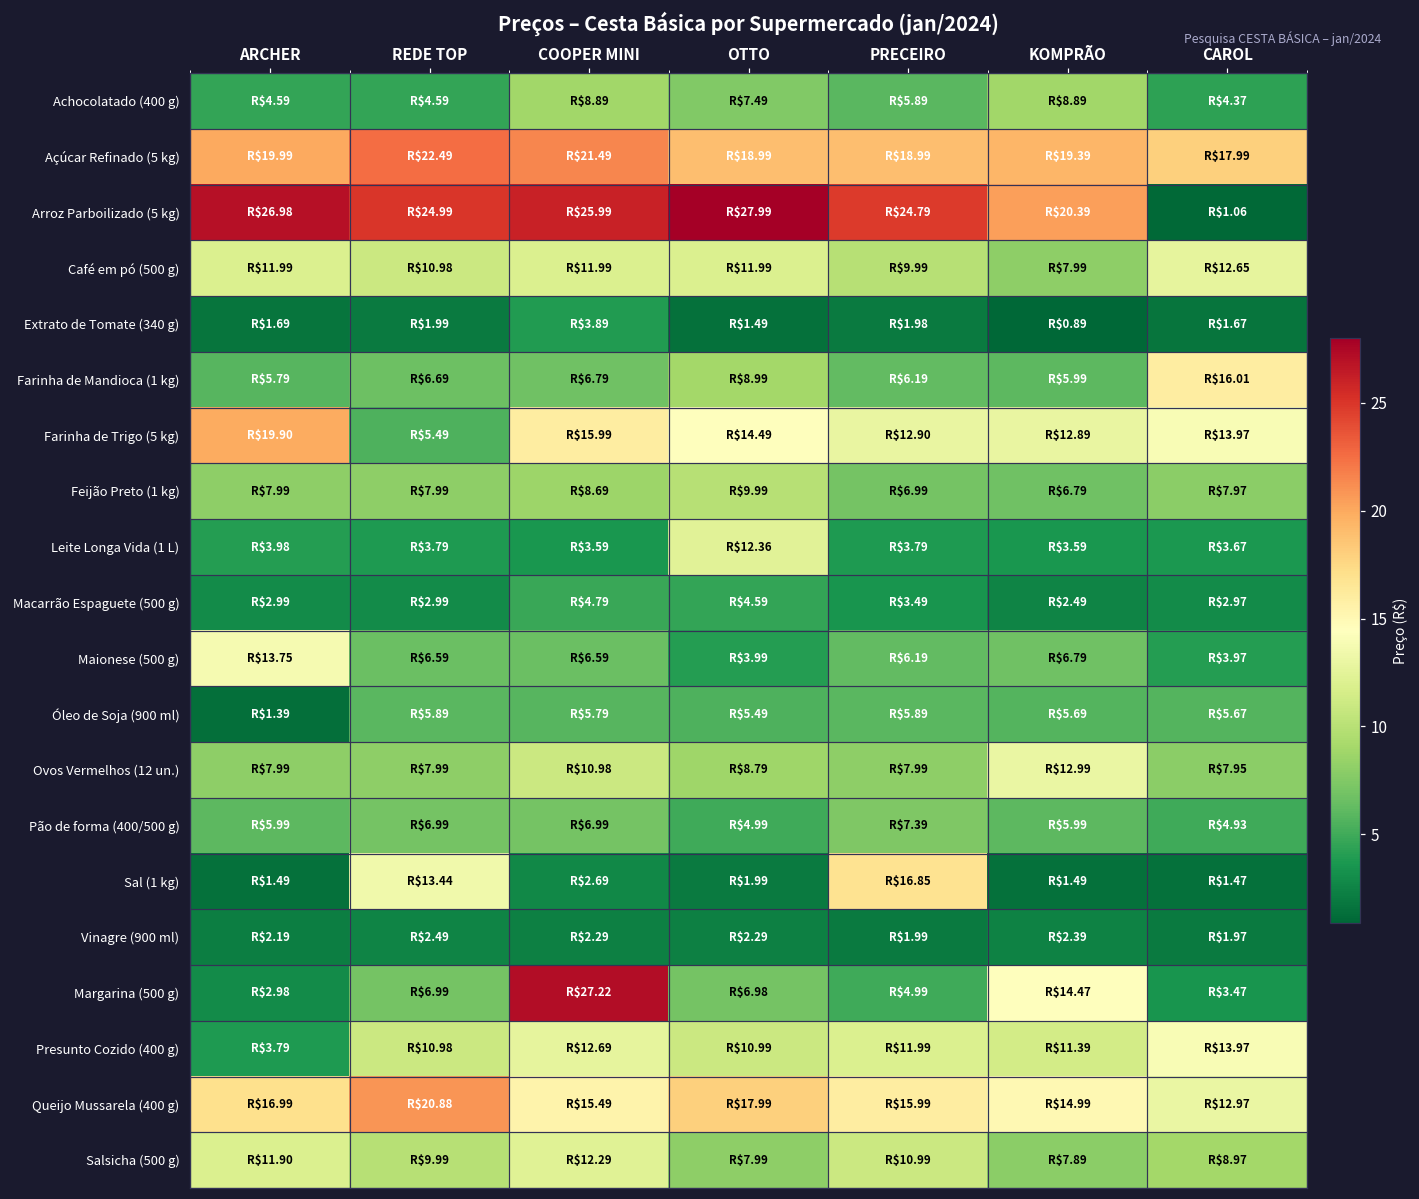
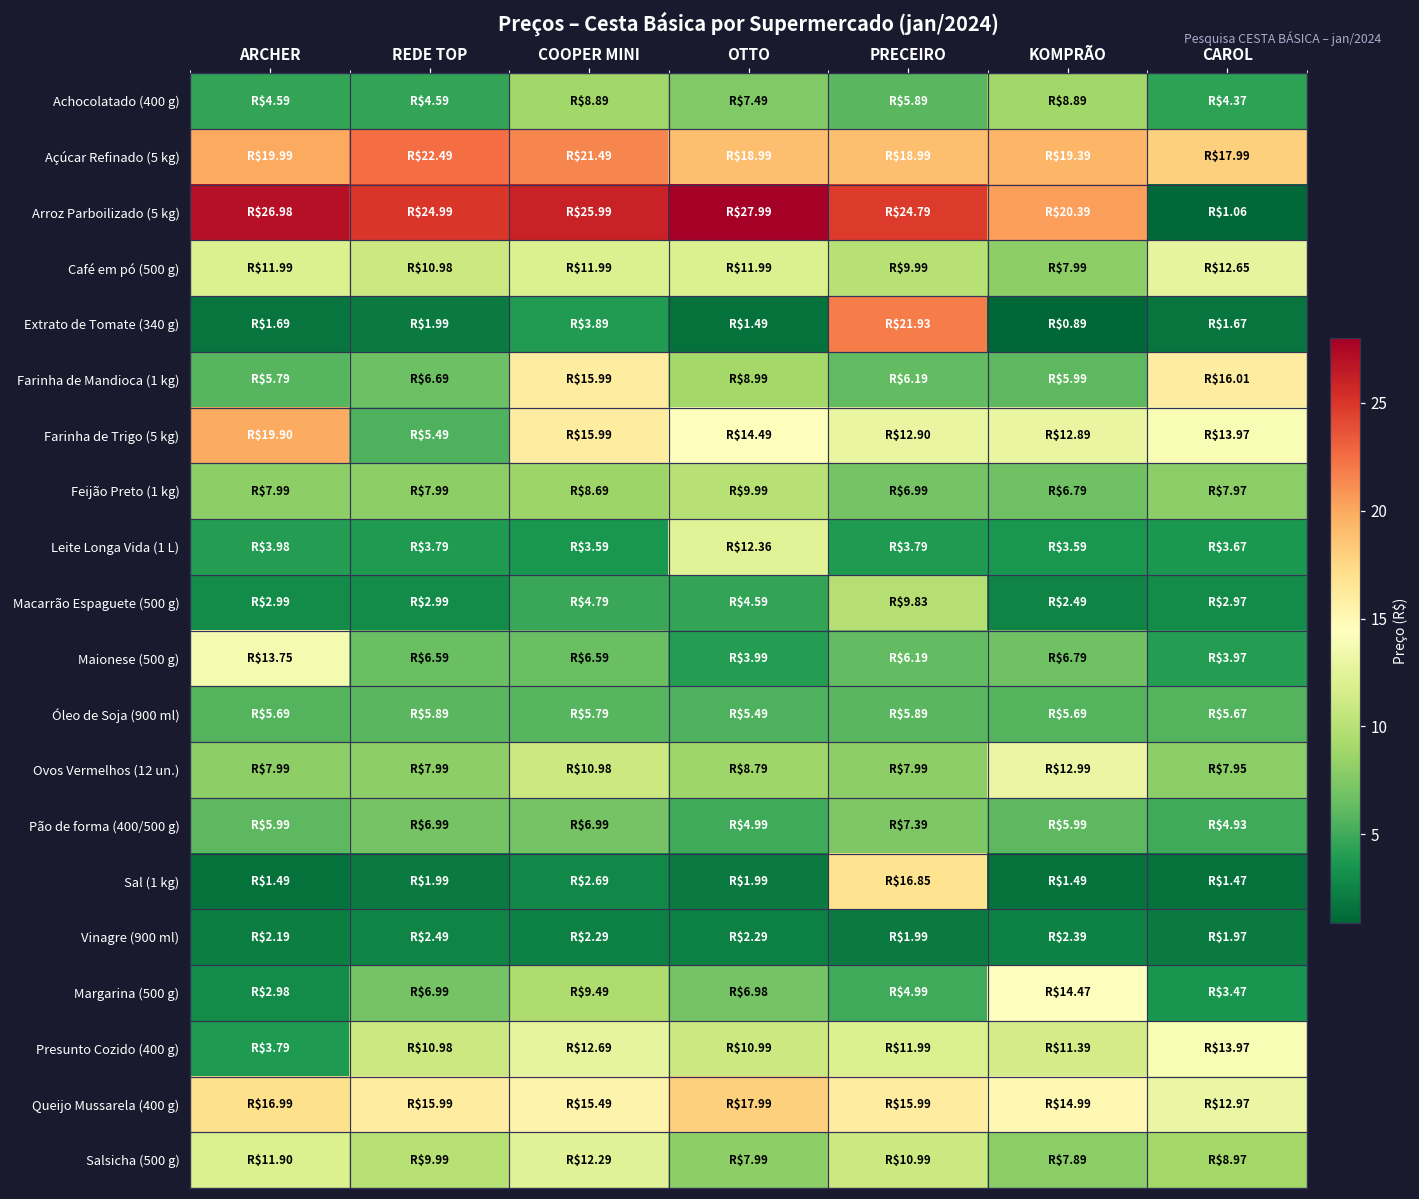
Extrato de Tomate (340 g), PRECEIRO: $1.98 -> $21.93
Farinha de Mandioca (1 kg), COOPER MINI: $6.79 -> $15.99
Macarrão Espaguete (500 g), PRECEIRO: $3.49 -> $9.83
Óleo de Soja (900 ml), ARCHER: $1.39 -> $5.69
Sal (1 kg), REDE TOP: $13.44 -> $1.99
Margarina (500 g), COOPER MINI: $27.22 -> $9.49
Queijo Mussarela (400 g), REDE TOP: $20.88 -> $15.99
